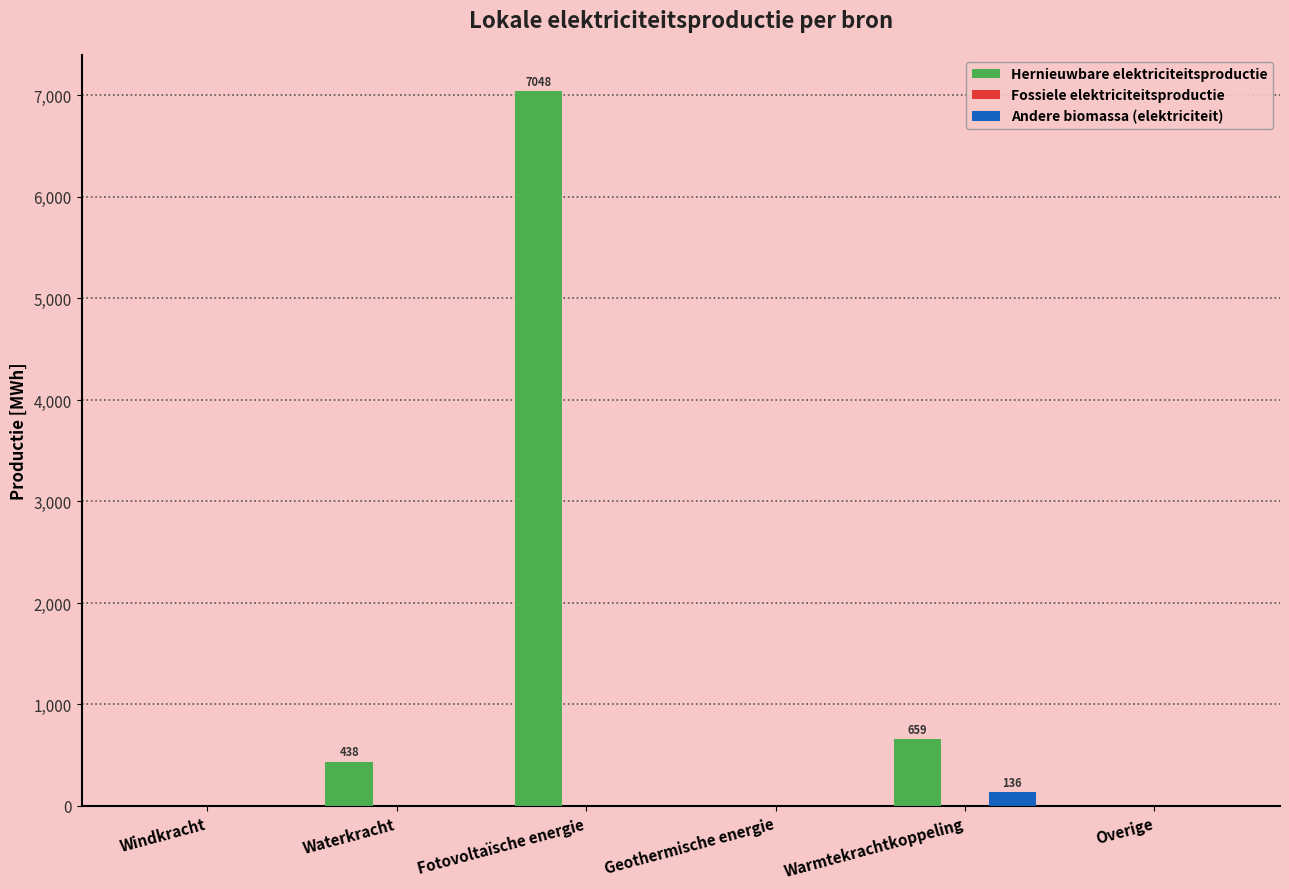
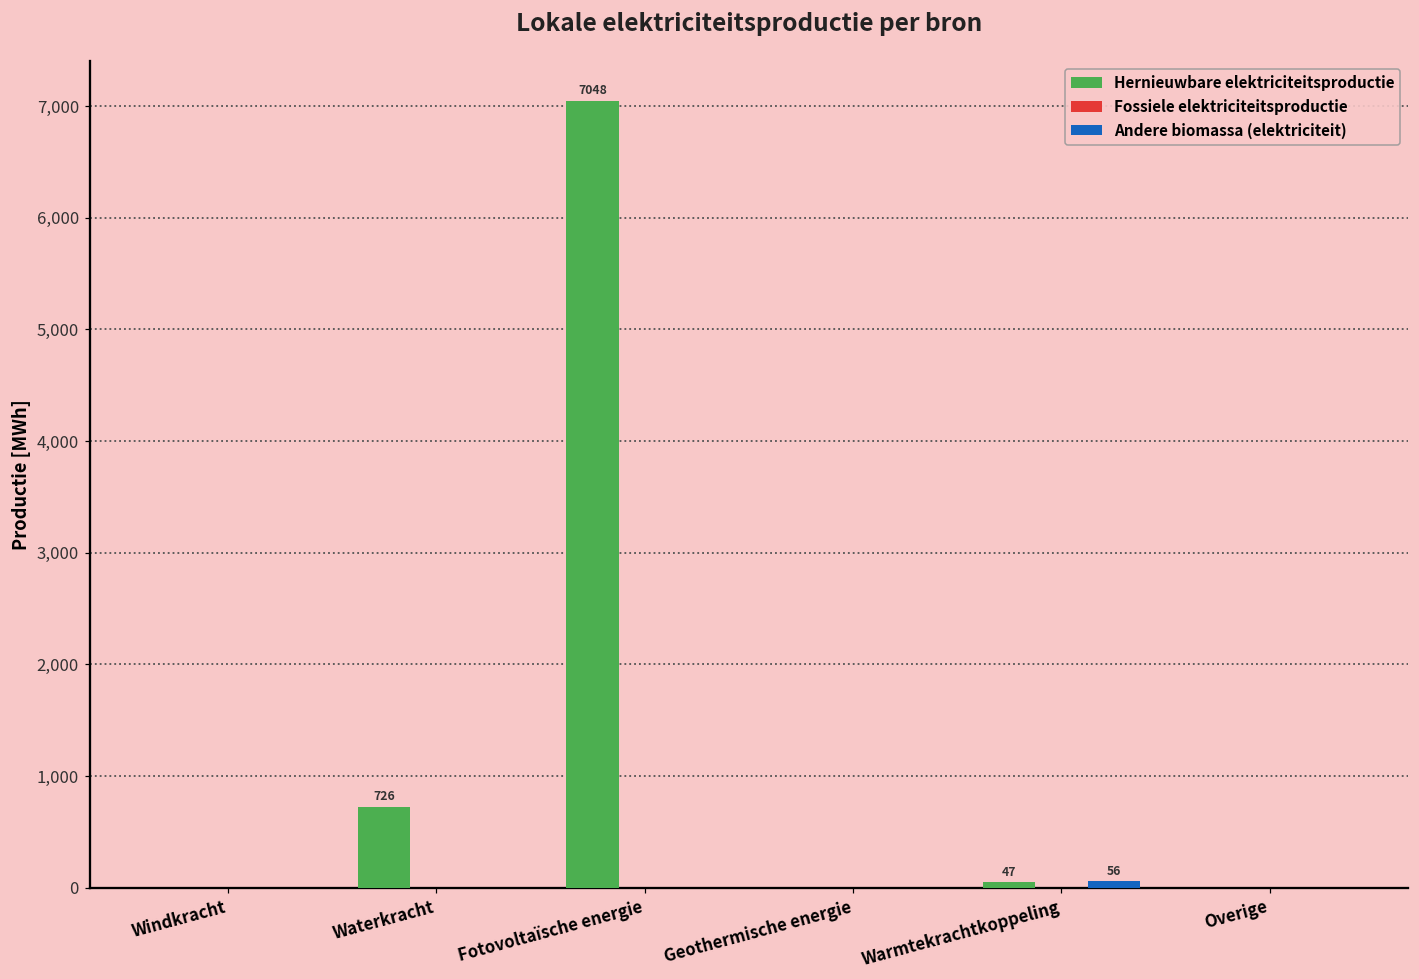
Hernieuwbare elektriciteitsproductie, Waterkracht: 438 -> 726
Hernieuwbare elektriciteitsproductie, Warmtekrachtkoppeling: 659 -> 47
Andere biomassa (elektriciteit), Warmtekrachtkoppeling: 136 -> 56
